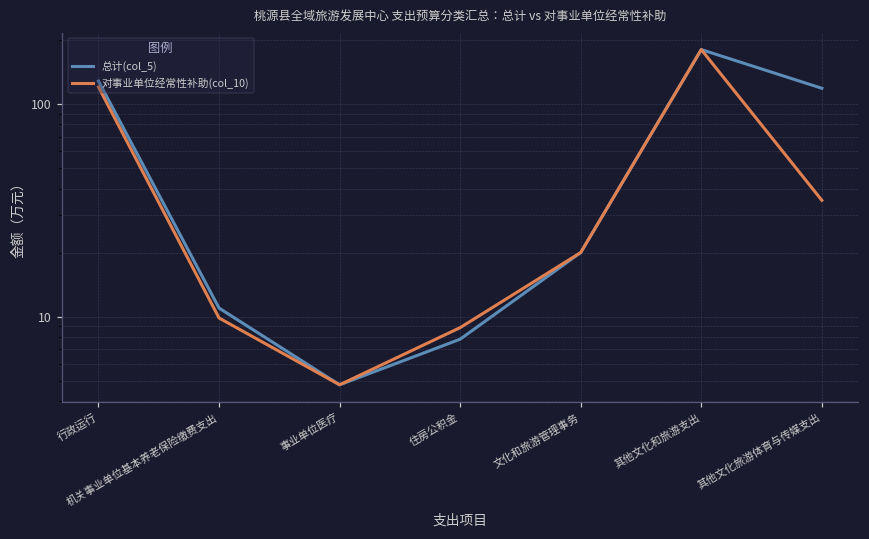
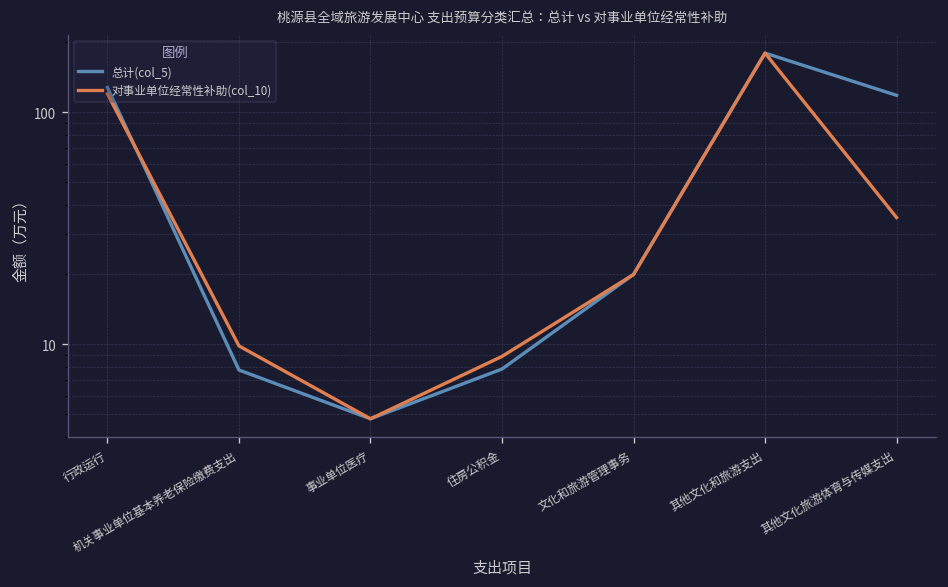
总计(col_5), 机关事业单位基本养老保险缴费支出: 11 -> 7.7
